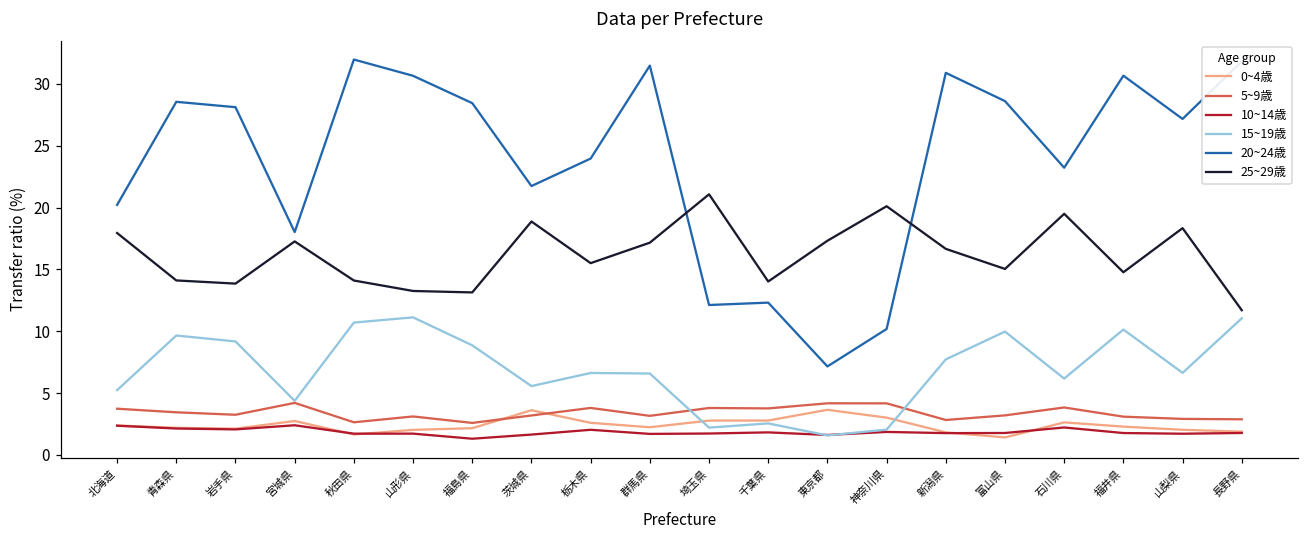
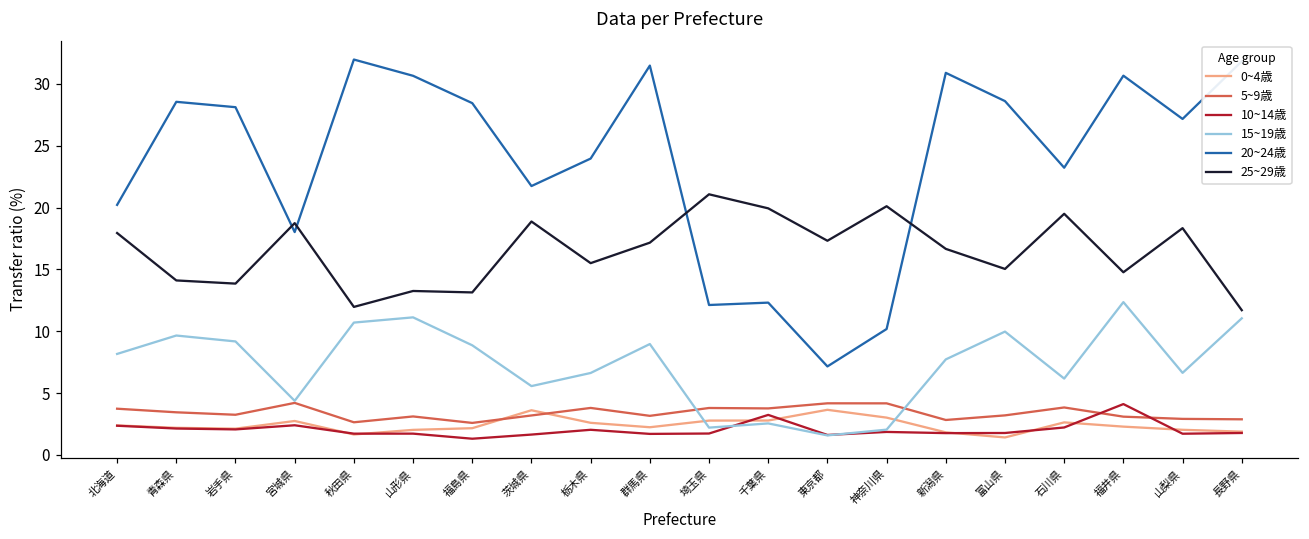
15~19歳, 北海道: 5.2 -> 8.2
25~29歳, 宮城県: 17.3 -> 18.7
25~29歳, 秋田県: 14.1 -> 12.0
15~19歳, 群馬県: 6.6 -> 9.0
10~14歳, 千葉県: 1.8 -> 3.2
25~29歳, 千葉県: 14.0 -> 19.9
10~14歳, 福井県: 1.8 -> 4.1
15~19歳, 福井県: 10.1 -> 12.4
